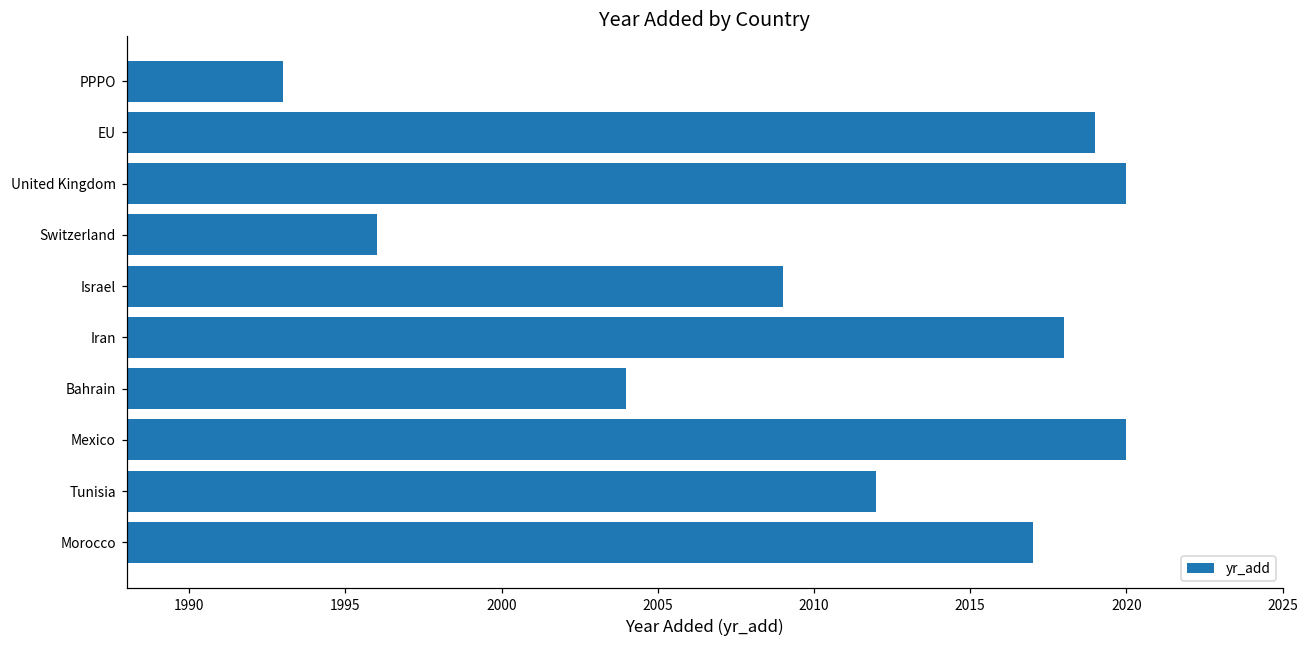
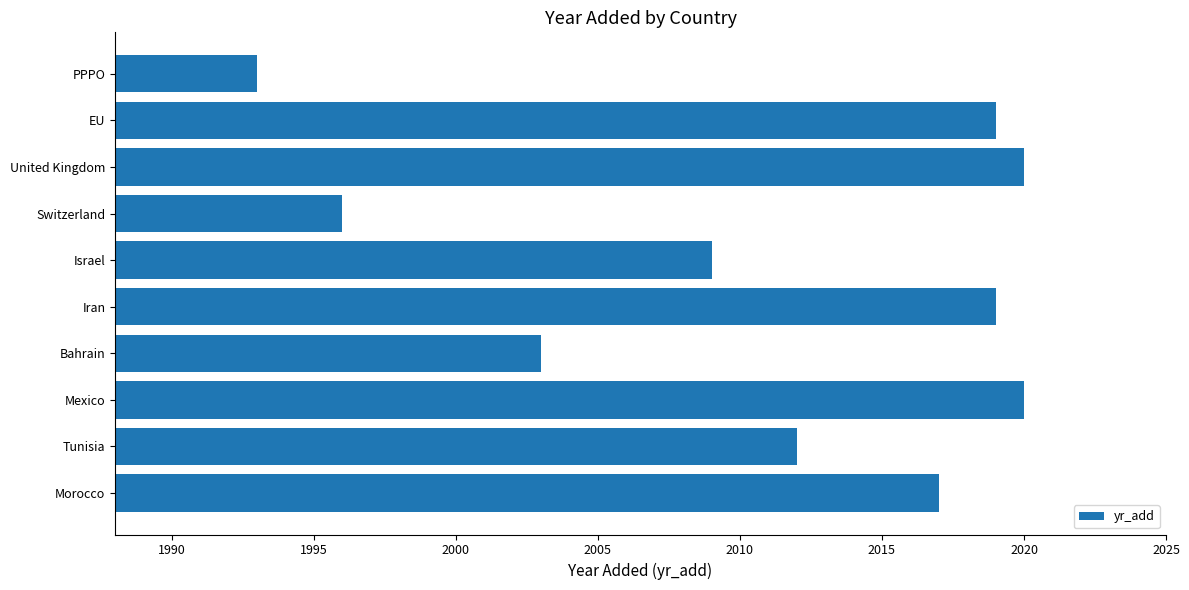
Iran: 2018 -> 2019
Bahrain: 2004 -> 2003
